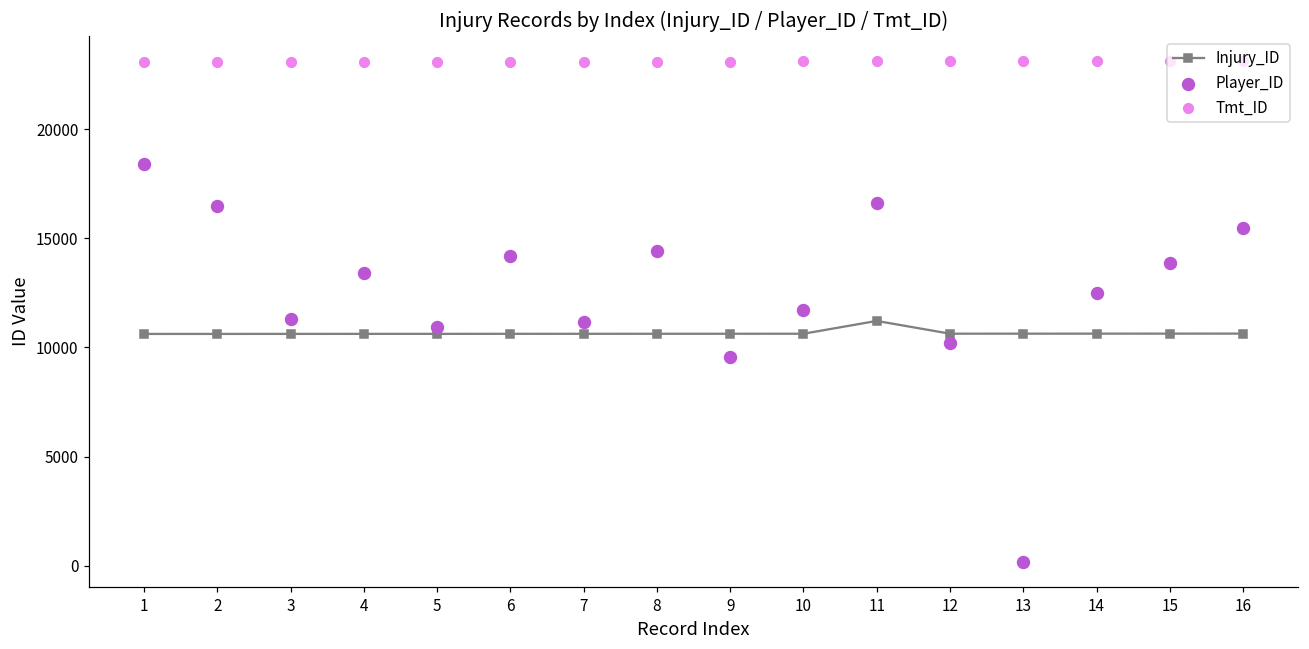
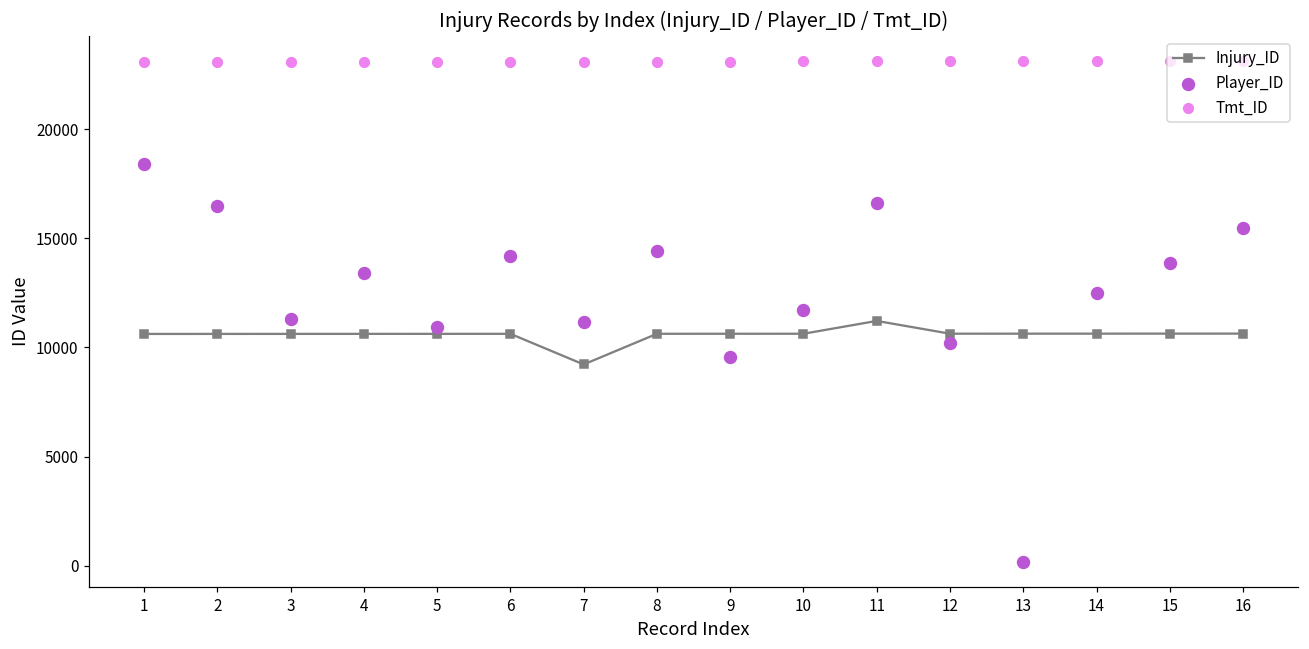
Injury_ID, 7: 10600 -> 9200
